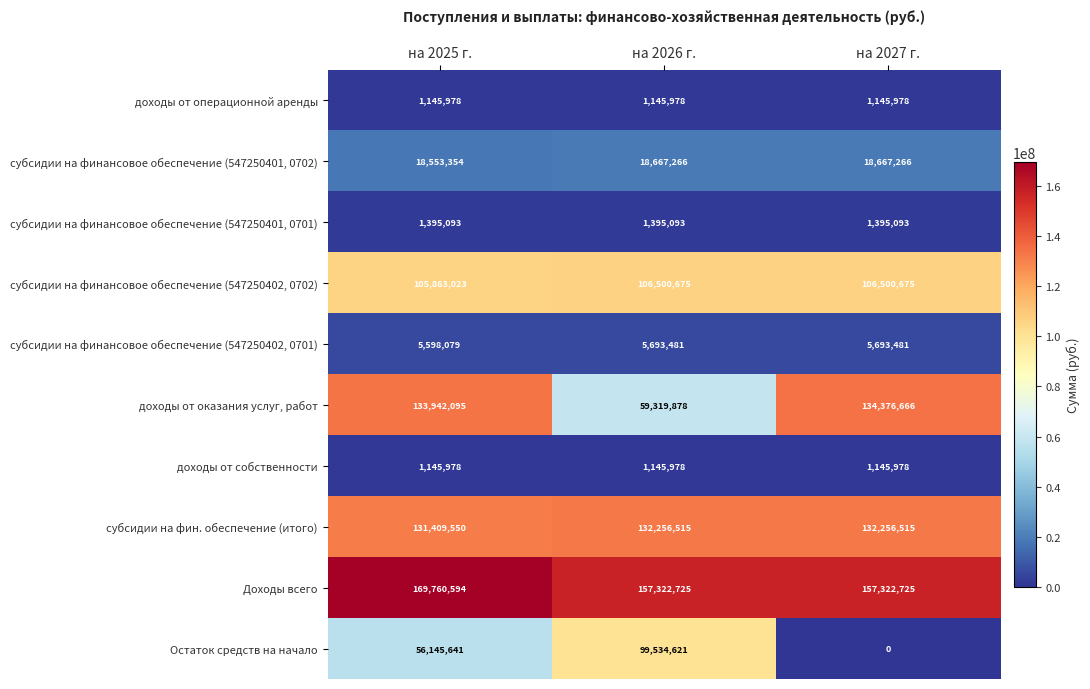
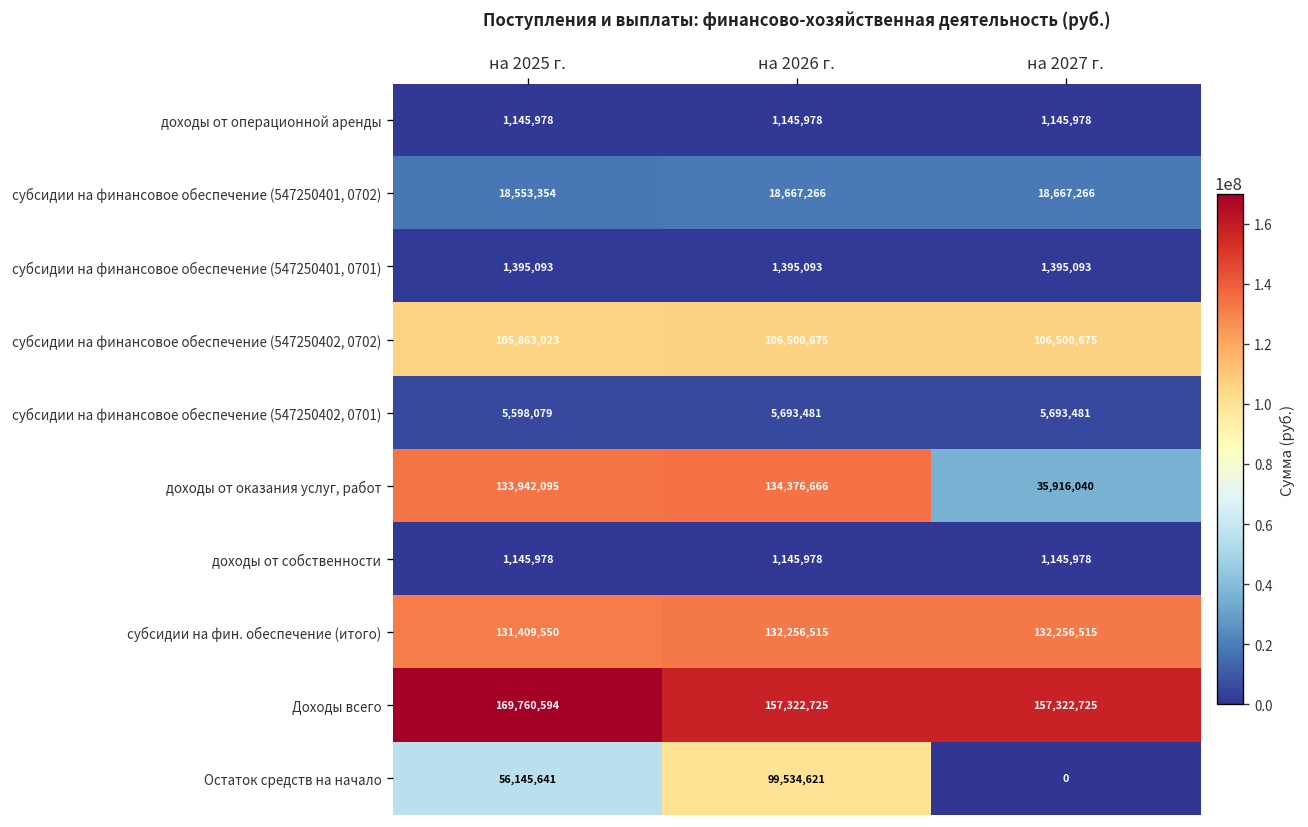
доходы от оказания услуг, работ, на 2026 г.: 59,319,878 -> 134,376,666
доходы от оказания услуг, работ, на 2027 г.: 134,376,666 -> 35,916,040
